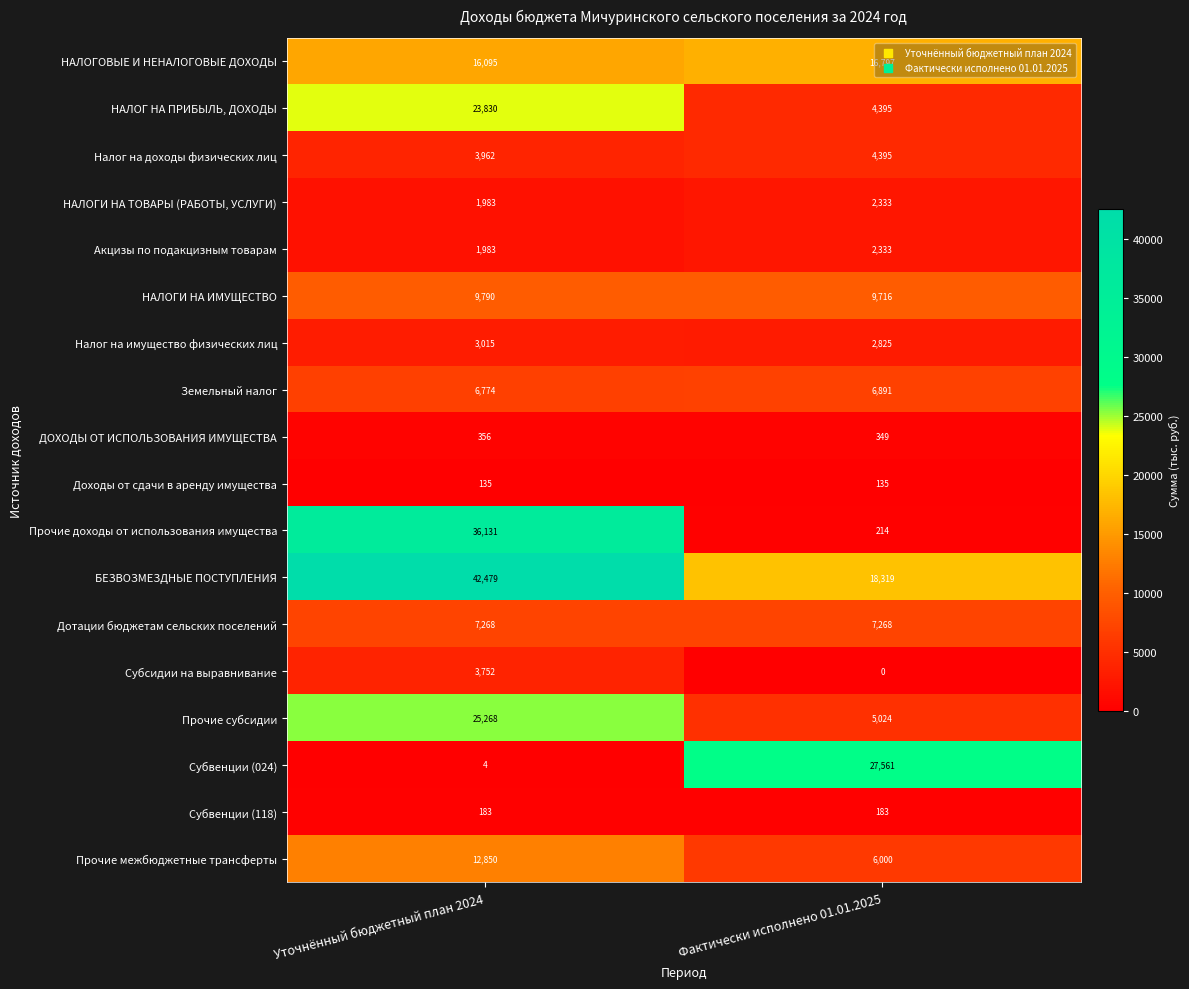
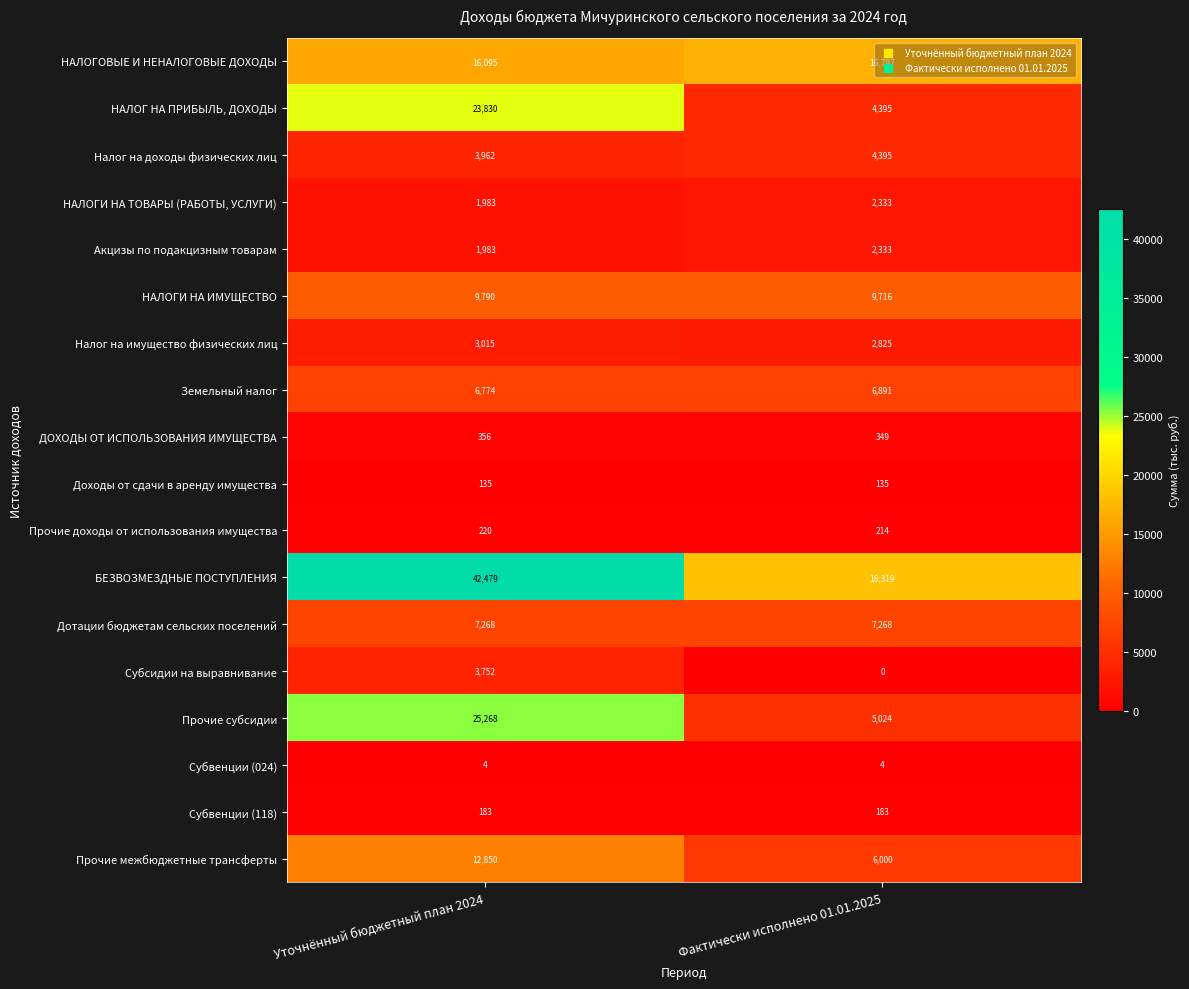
Прочие доходы от использования имущества, Уточнённый бюджетный план 2024: 36,131 -> 220
Субвенции (024), Фактически исполнено 01.01.2025: 27,561 -> 4
